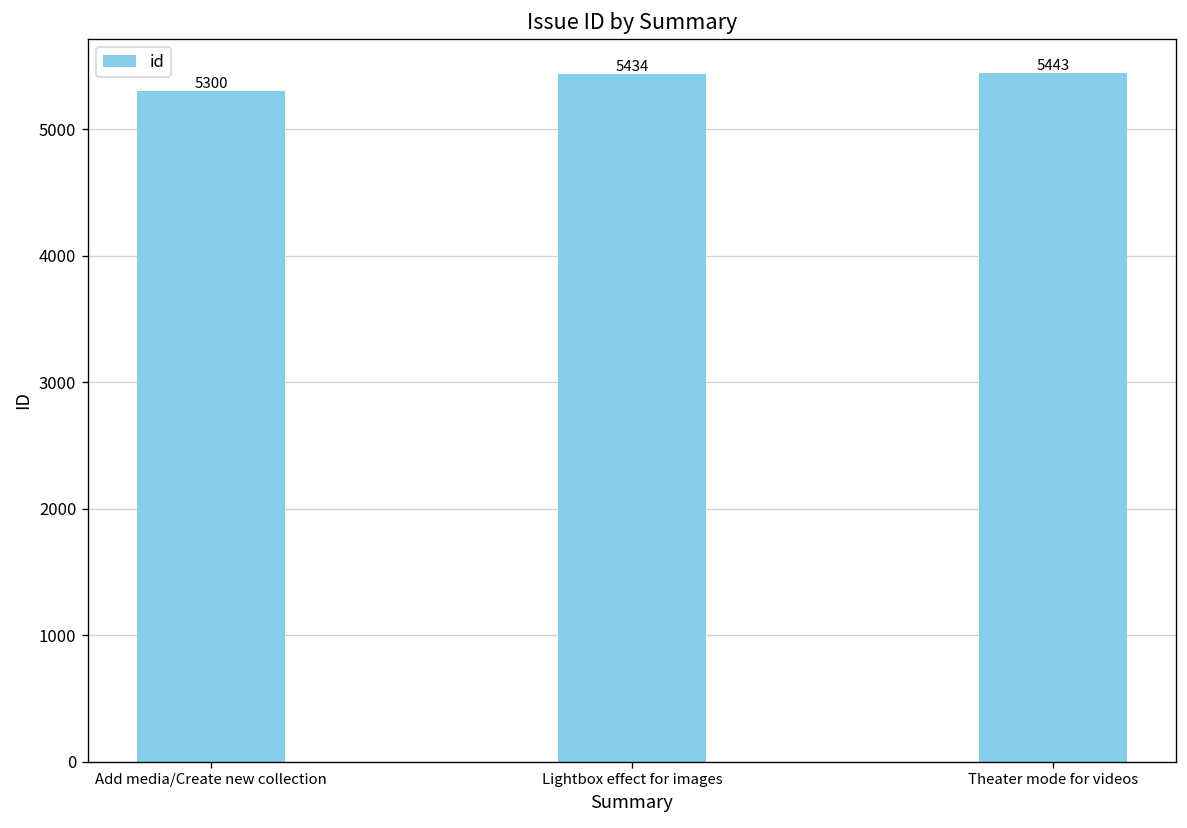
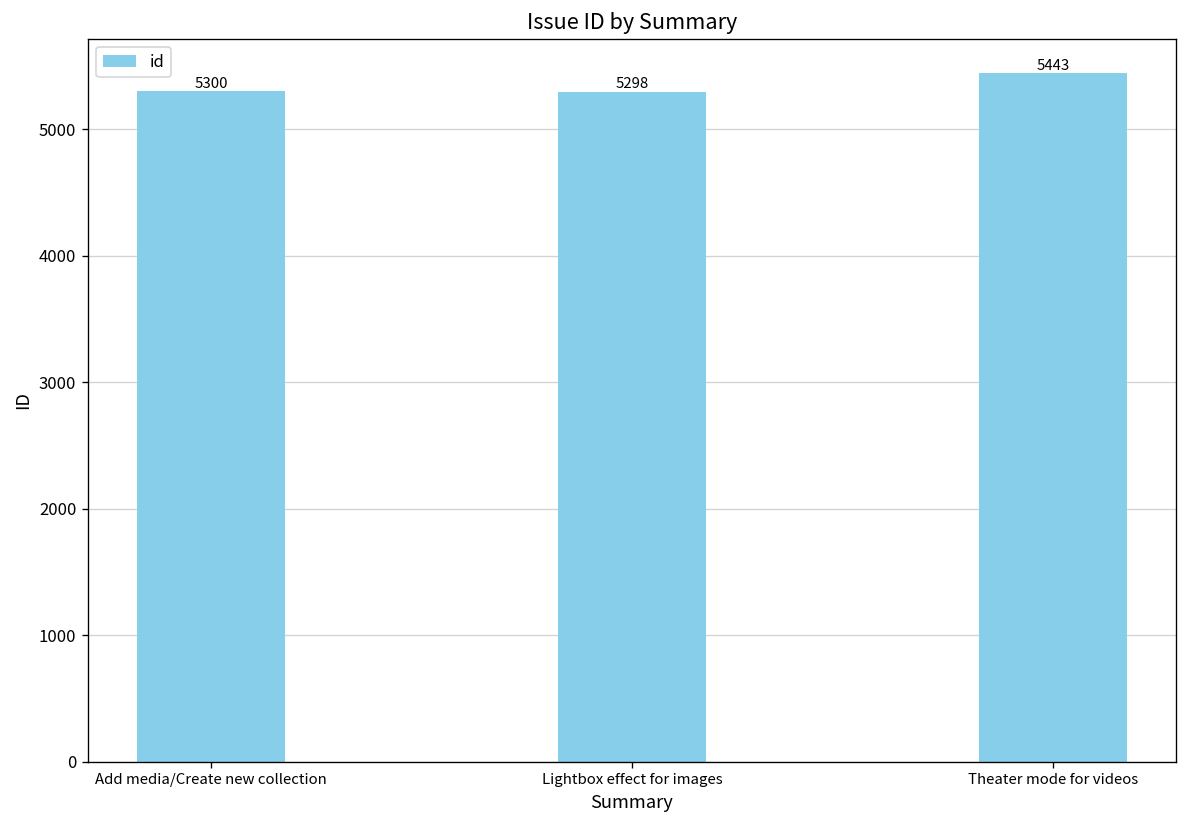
Lightbox effect for images: 5434 -> 5298
